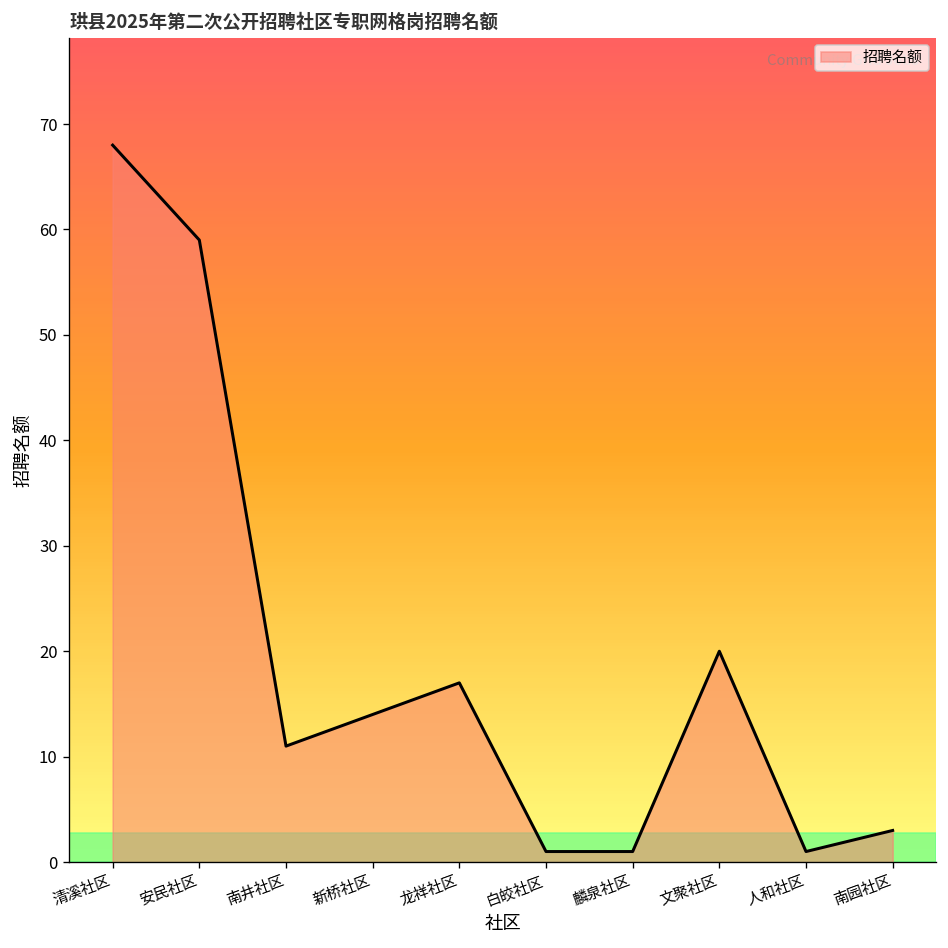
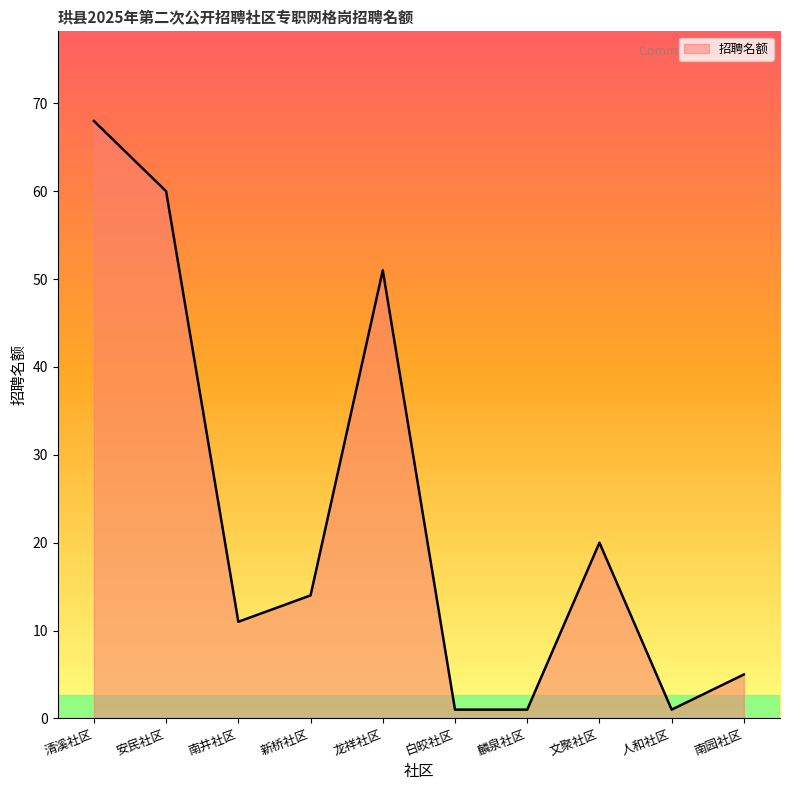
安民社区: 59 -> 60
龙祥社区: 17 -> 51
南园社区: 3 -> 5
